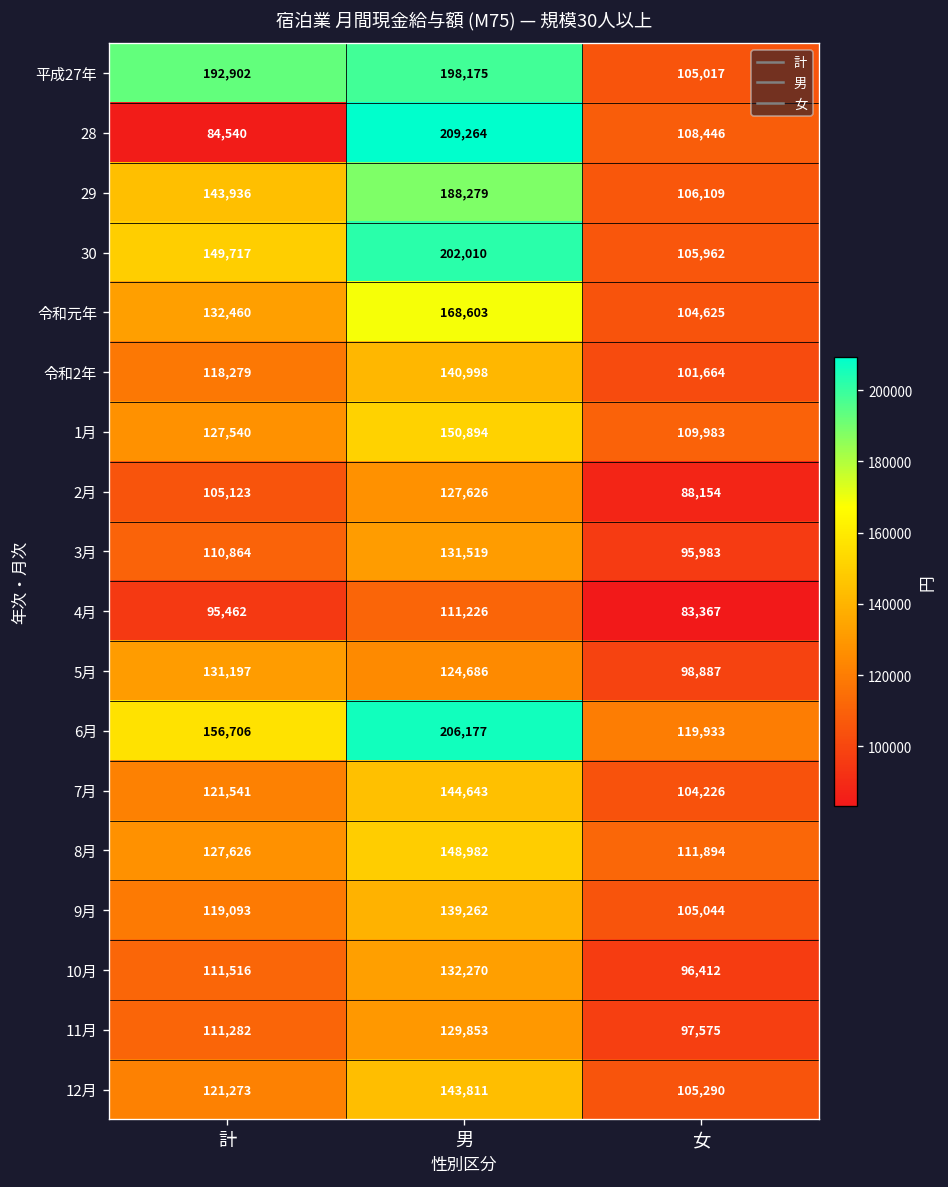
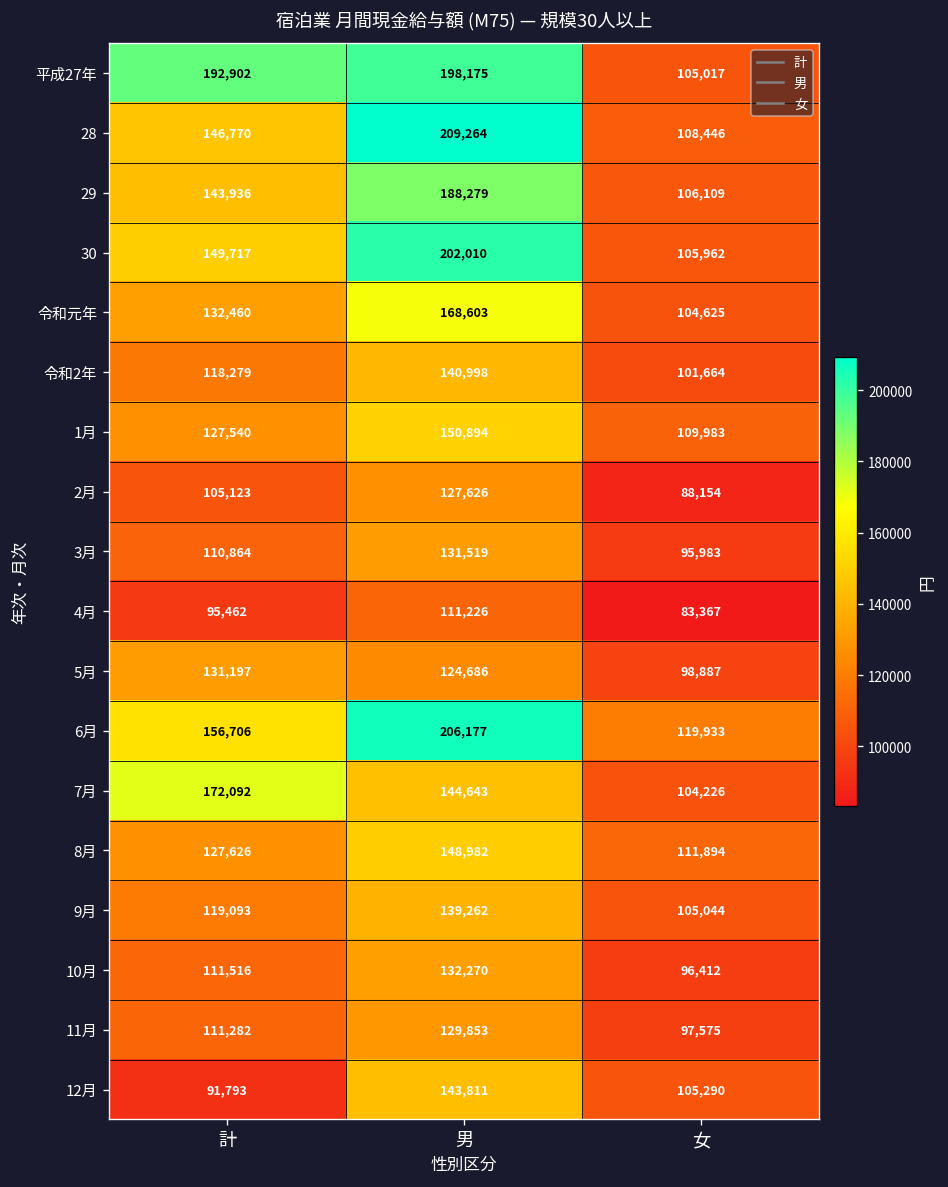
28, 計: 84,540 -> 146,770
7月, 計: 121,541 -> 172,092
12月, 計: 121,273 -> 91,793
